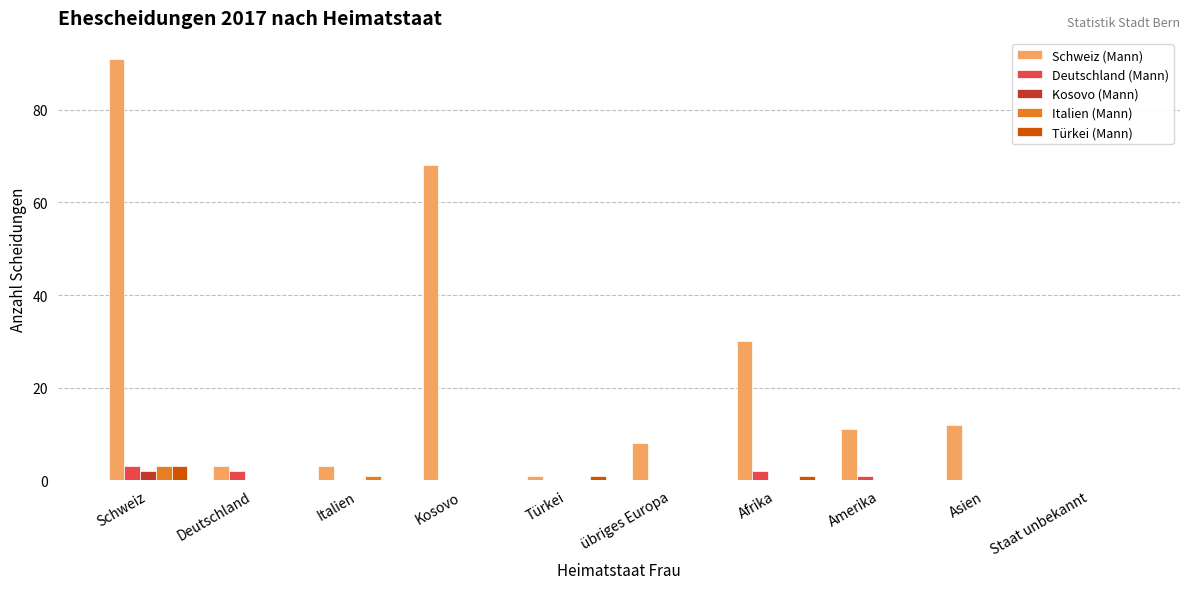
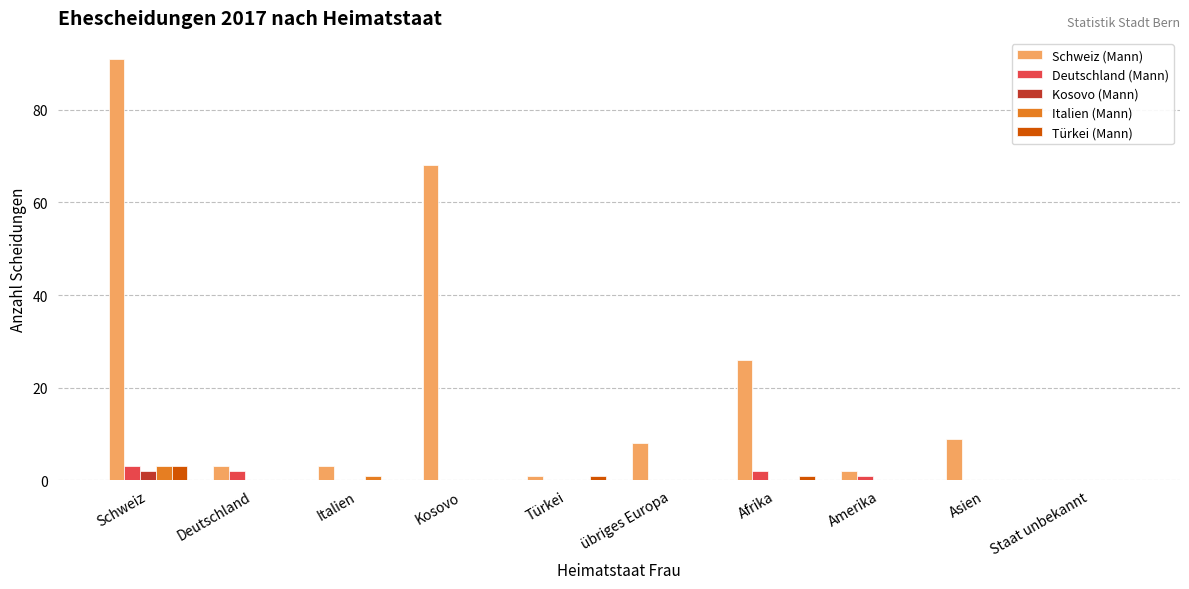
Schweiz (Mann), Afrika: 30 -> 26
Schweiz (Mann), Amerika: 11 -> 2
Schweiz (Mann), Asien: 12 -> 9
